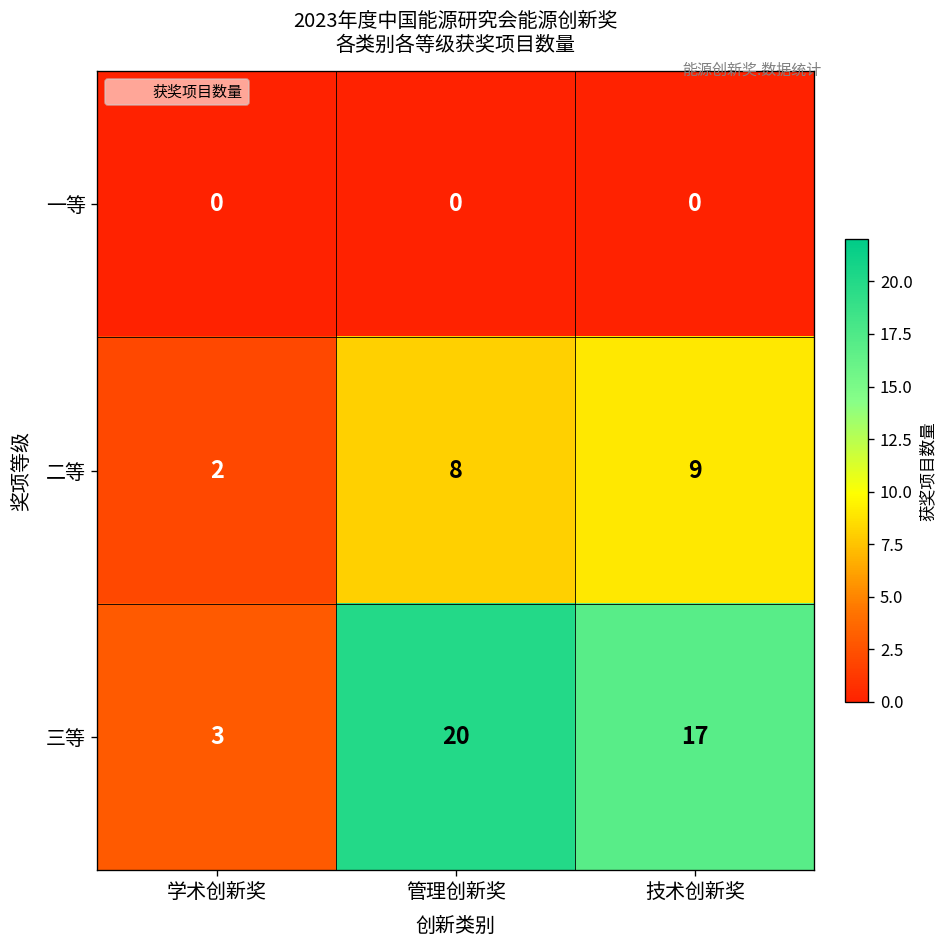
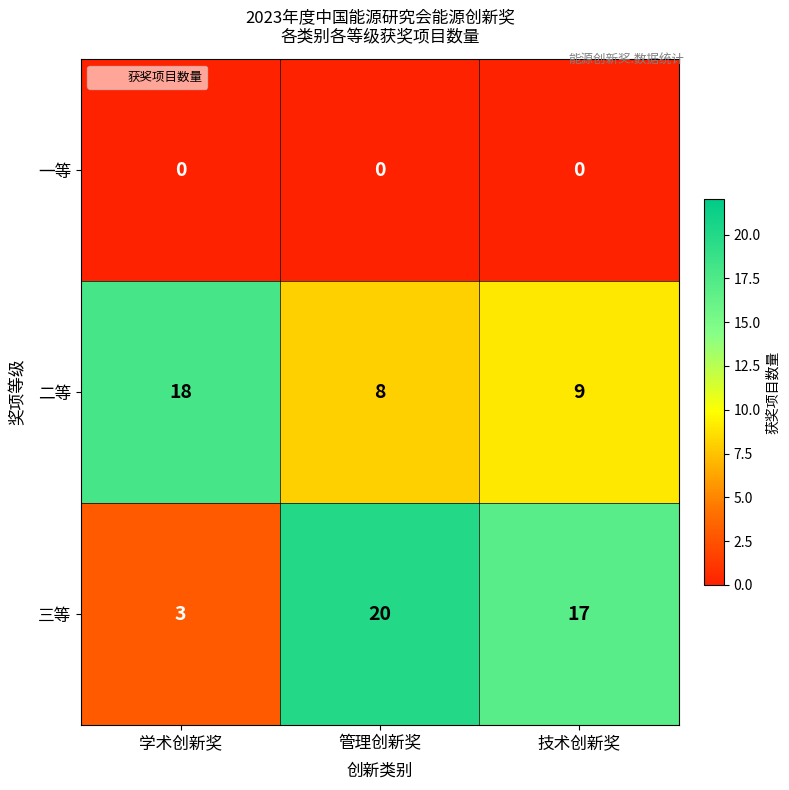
二等, 学术创新奖: 2 -> 18
